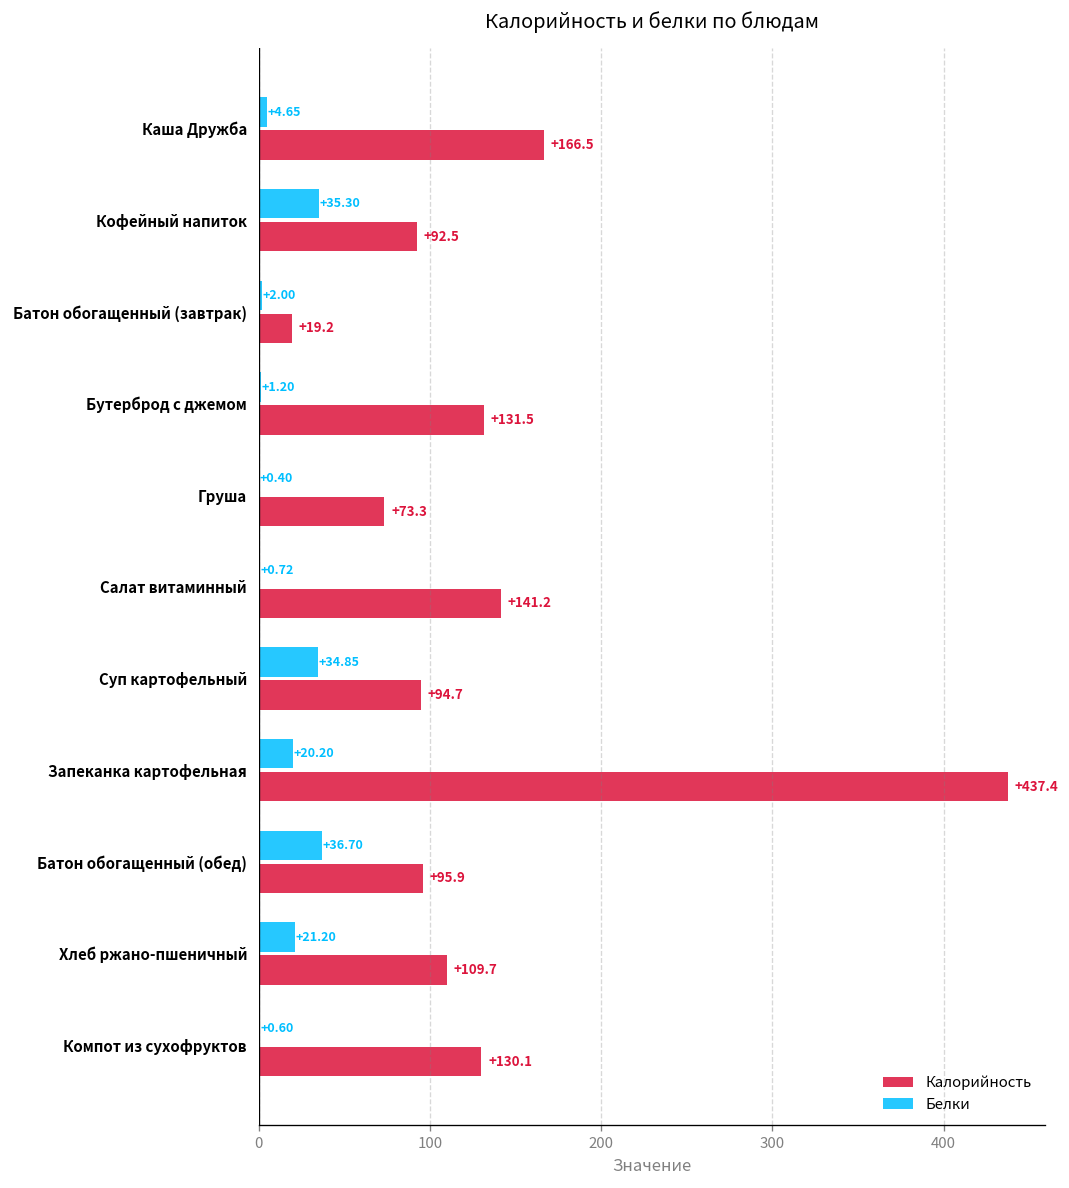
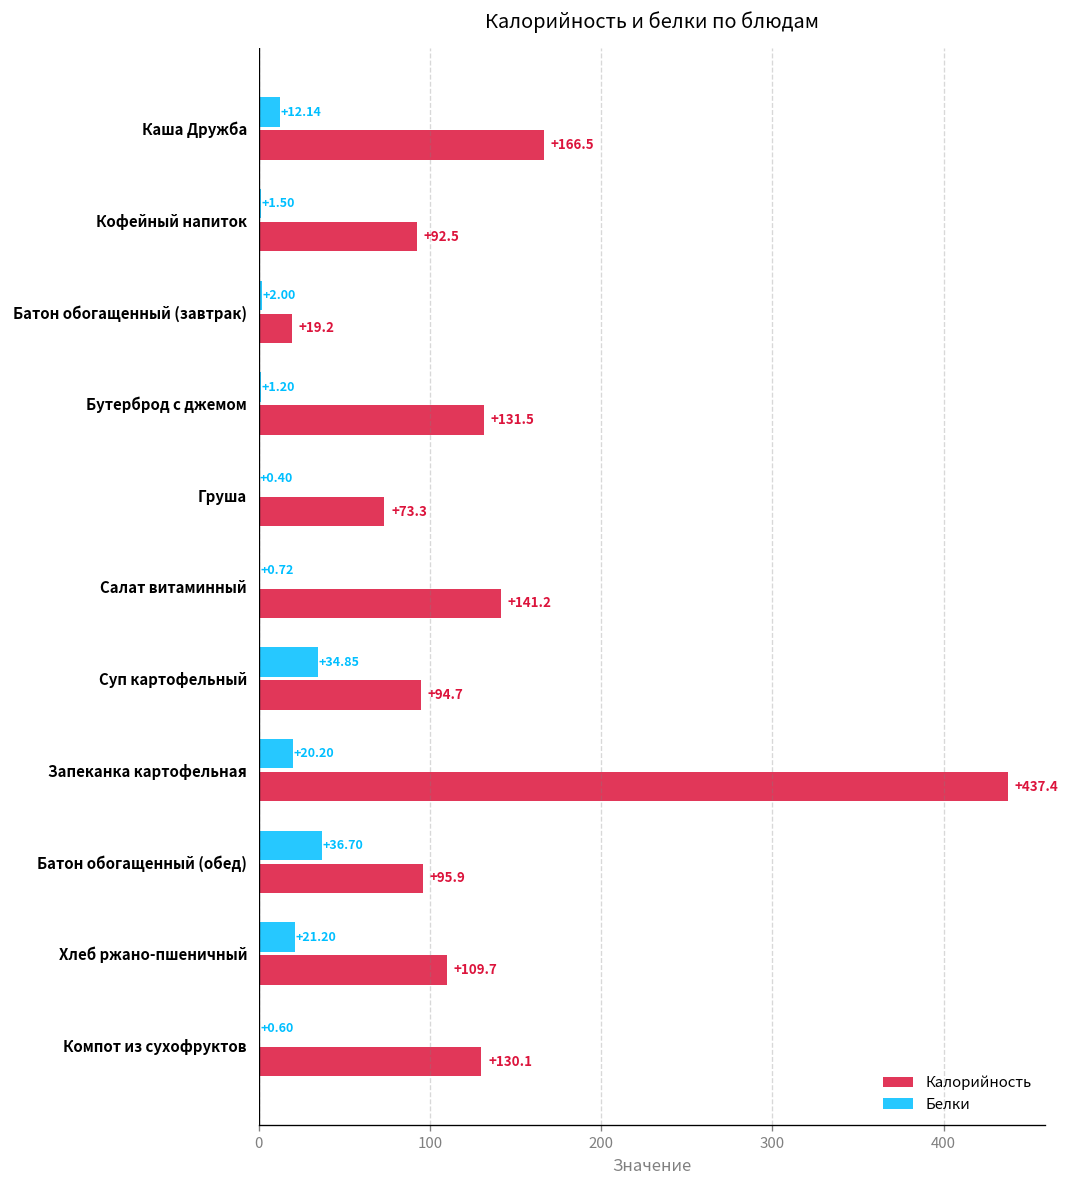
Белки, Каша Дружба: +4.65 -> +12.14
Белки, Кофейный напиток: +35.30 -> +1.50
